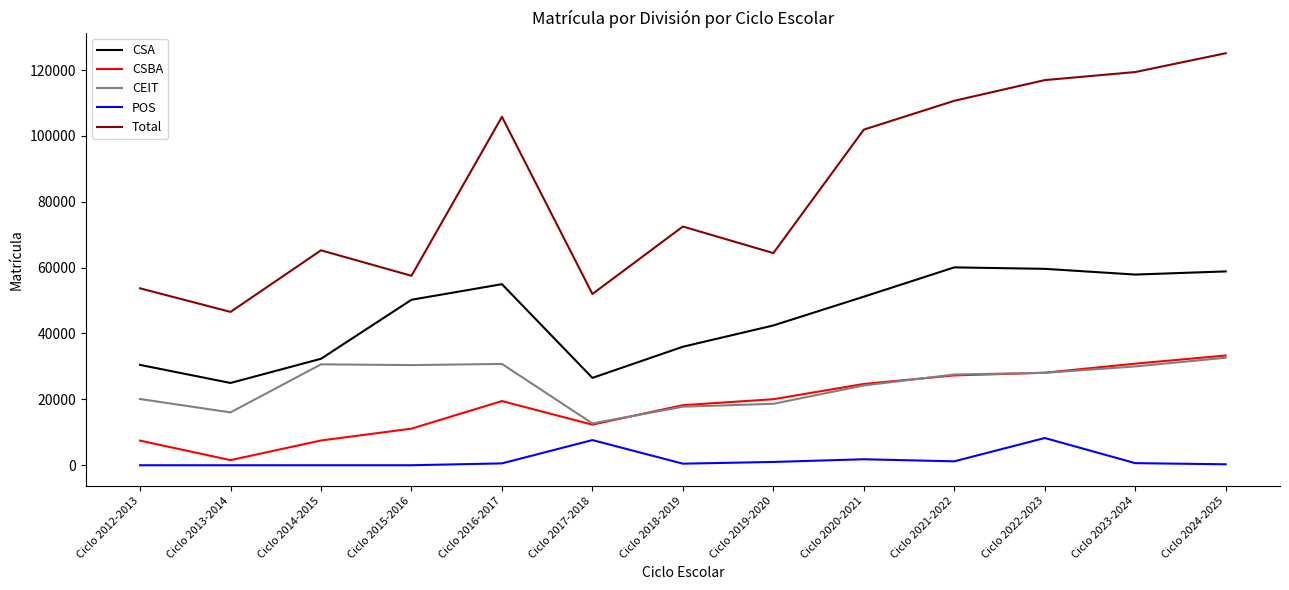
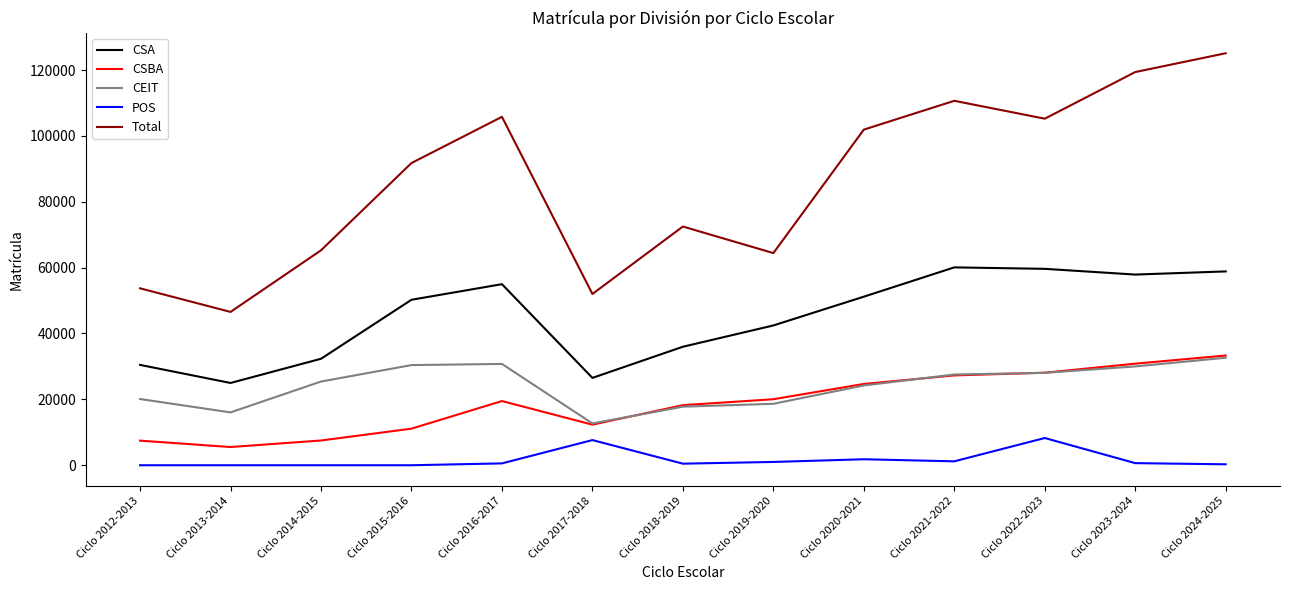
CSBA, Ciclo 2013-2014: 2000 -> 6000
CEIT, Ciclo 2014-2015: 31000 -> 25000
Total, Ciclo 2015-2016: 58000 -> 92000
Total, Ciclo 2022-2023: 117000 -> 105000
